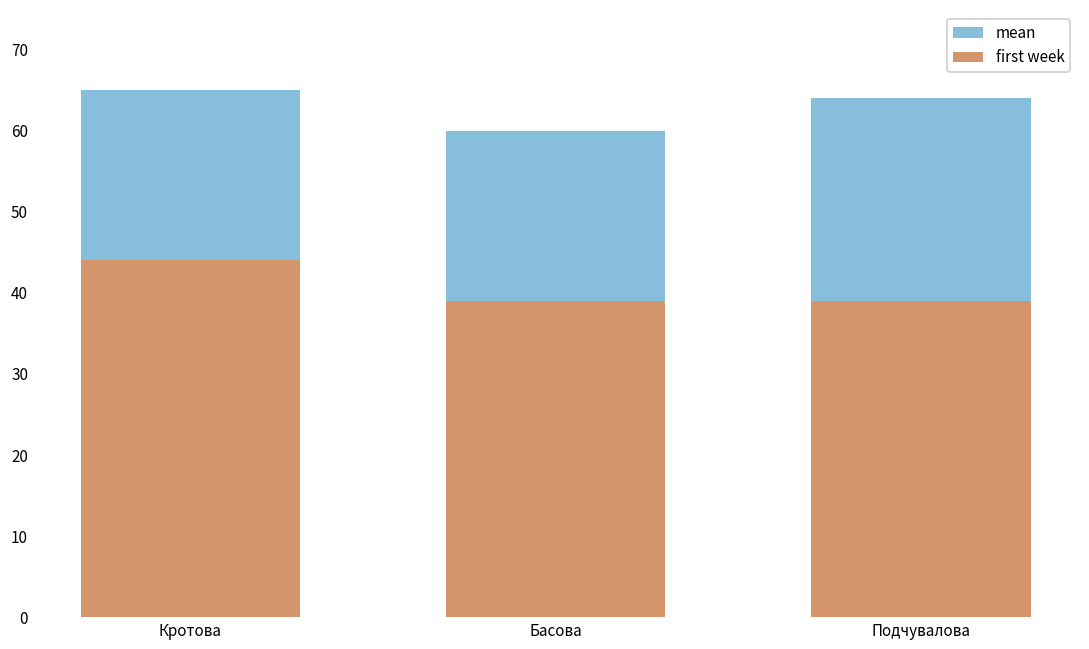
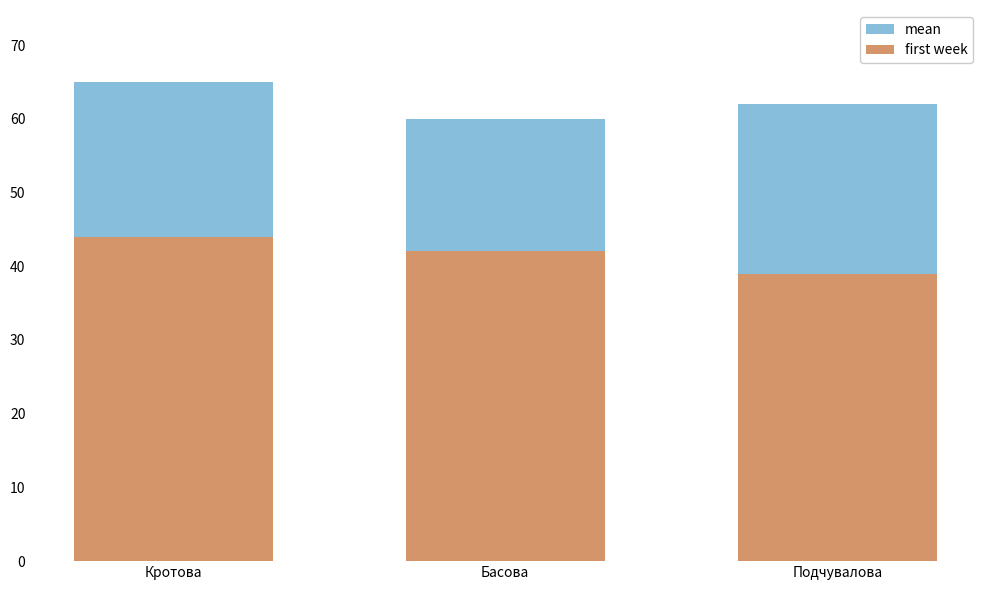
first week, Басова: 39 -> 42
mean, Подчувалова: 64 -> 62
